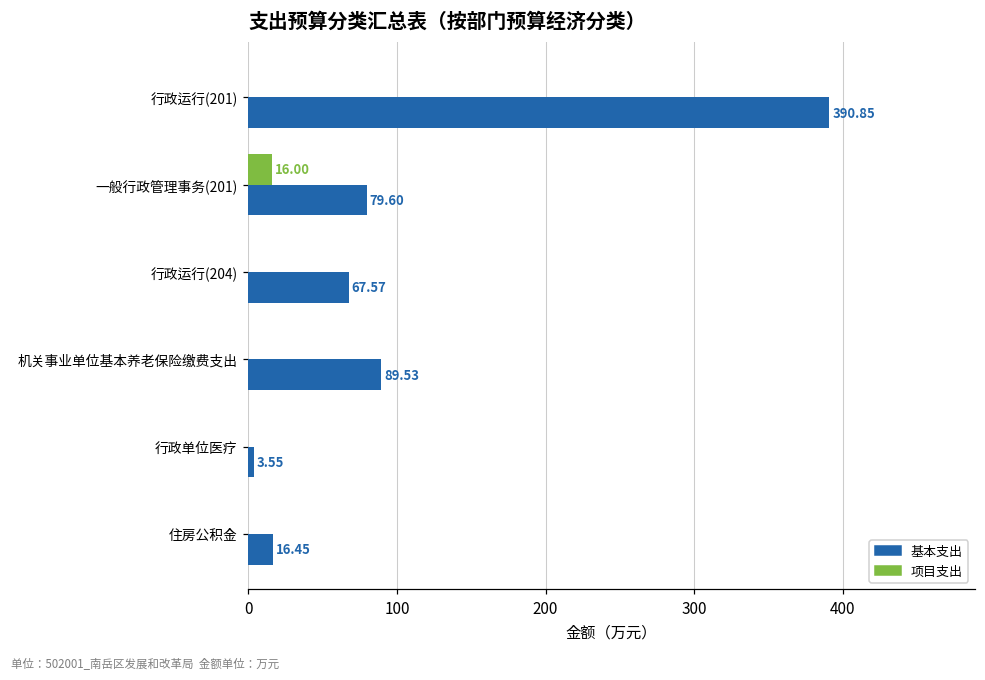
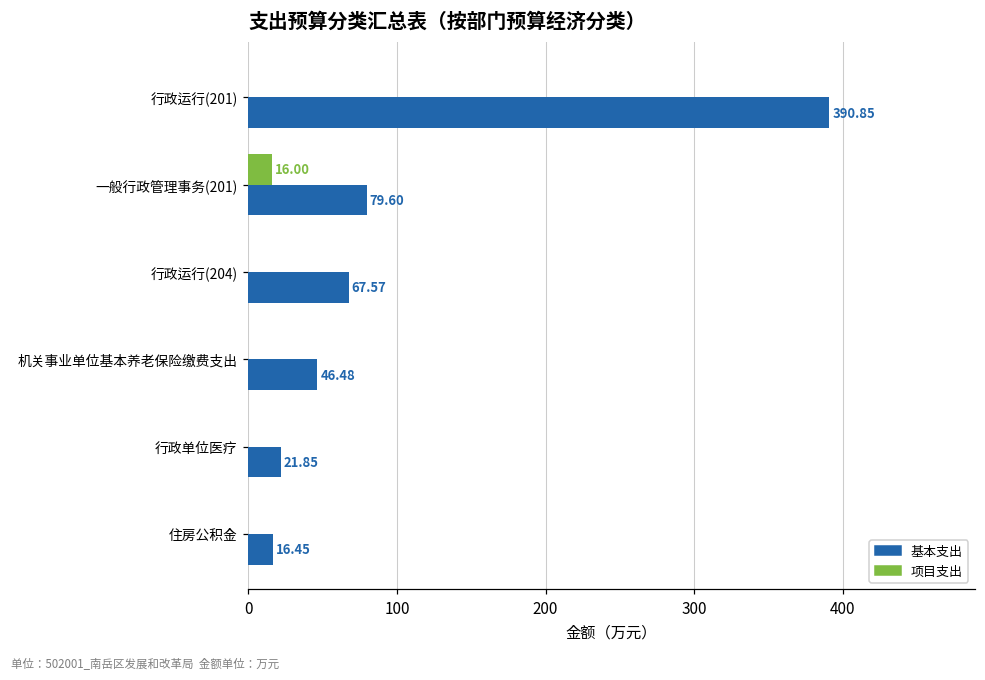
基本支出, 机关事业单位基本养老保险缴费支出: 89.53 -> 46.48
基本支出, 行政单位医疗: 3.55 -> 21.85
